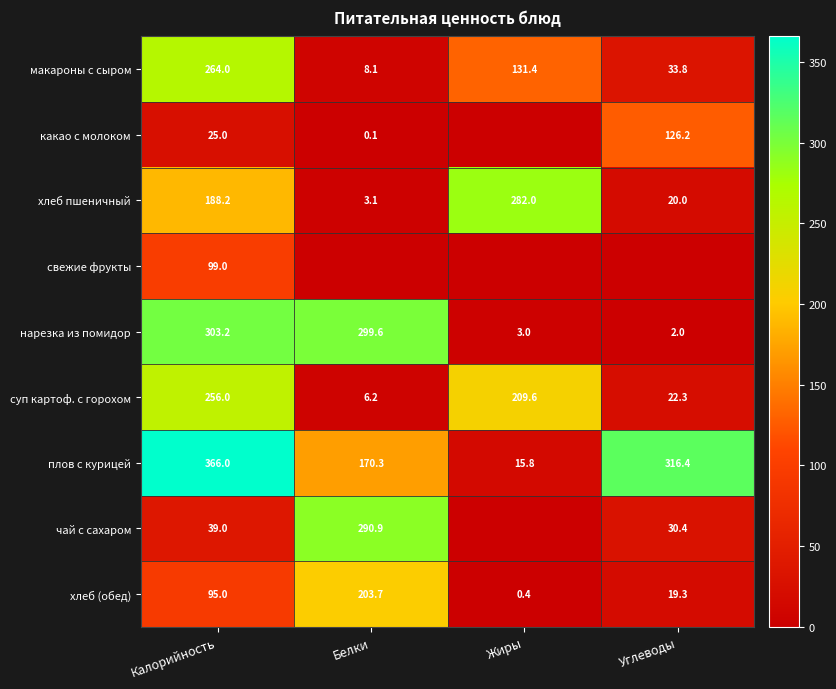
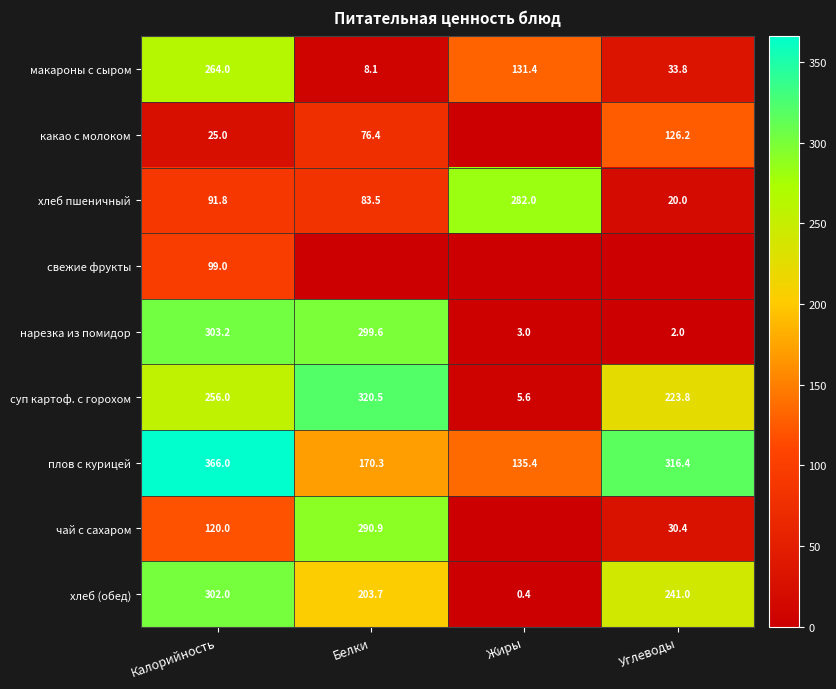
какао с молоком, Белки: 0.1 -> 76.4
хлеб пшеничный, Калорийность: 188.2 -> 91.8
хлеб пшеничный, Белки: 3.1 -> 83.5
суп картоф. с горохом, Белки: 6.2 -> 320.5
суп картоф. с горохом, Жиры: 209.6 -> 5.6
суп картоф. с горохом, Углеводы: 22.3 -> 223.8
плов с курицей, Жиры: 15.8 -> 135.4
чай с сахаром, Калорийность: 39.0 -> 120.0
хлеб (обед), Калорийность: 95.0 -> 302.0
хлеб (обед), Углеводы: 19.3 -> 241.0
